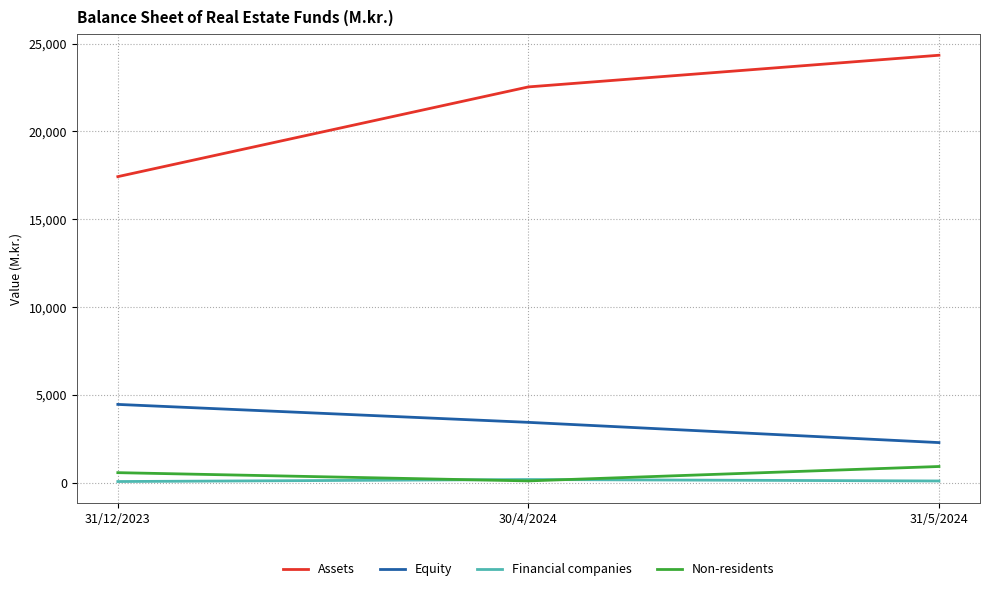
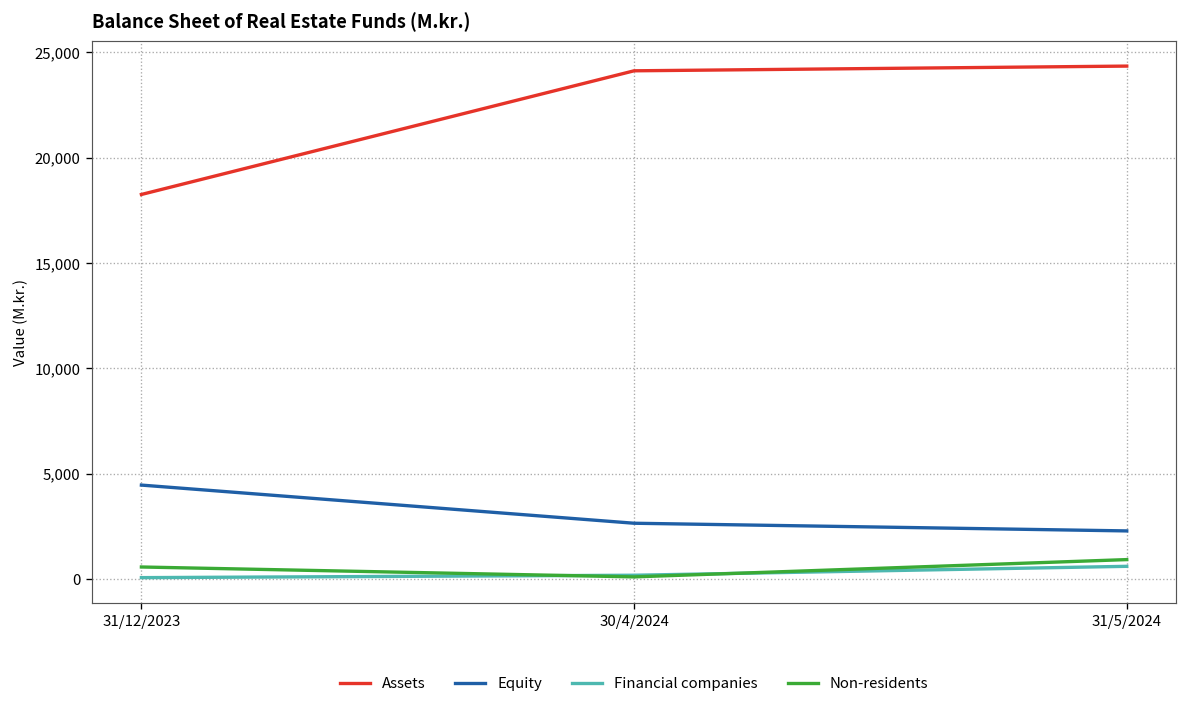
Assets, 31/12/2023: 17,400 -> 18,200
Assets, 30/4/2024: 22,500 -> 24,100
Equity, 30/4/2024: 3,400 -> 2,600
Financial companies, 31/5/2024: 100 -> 600
